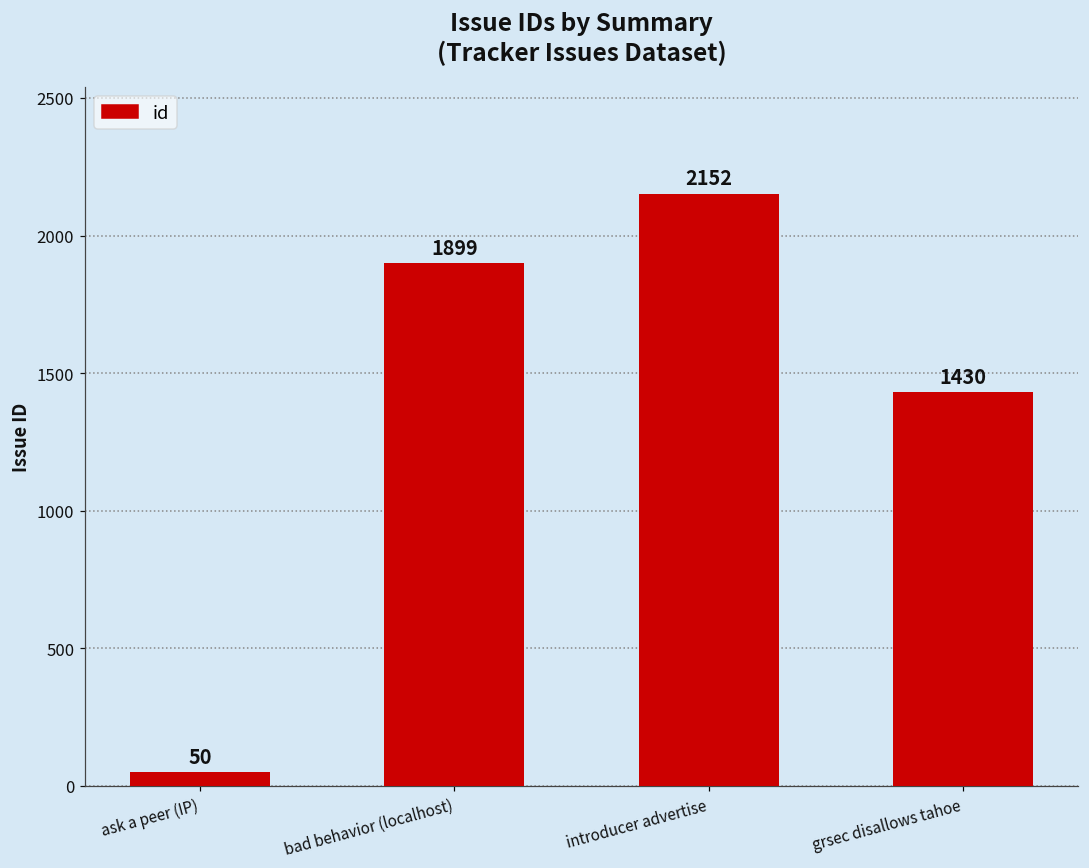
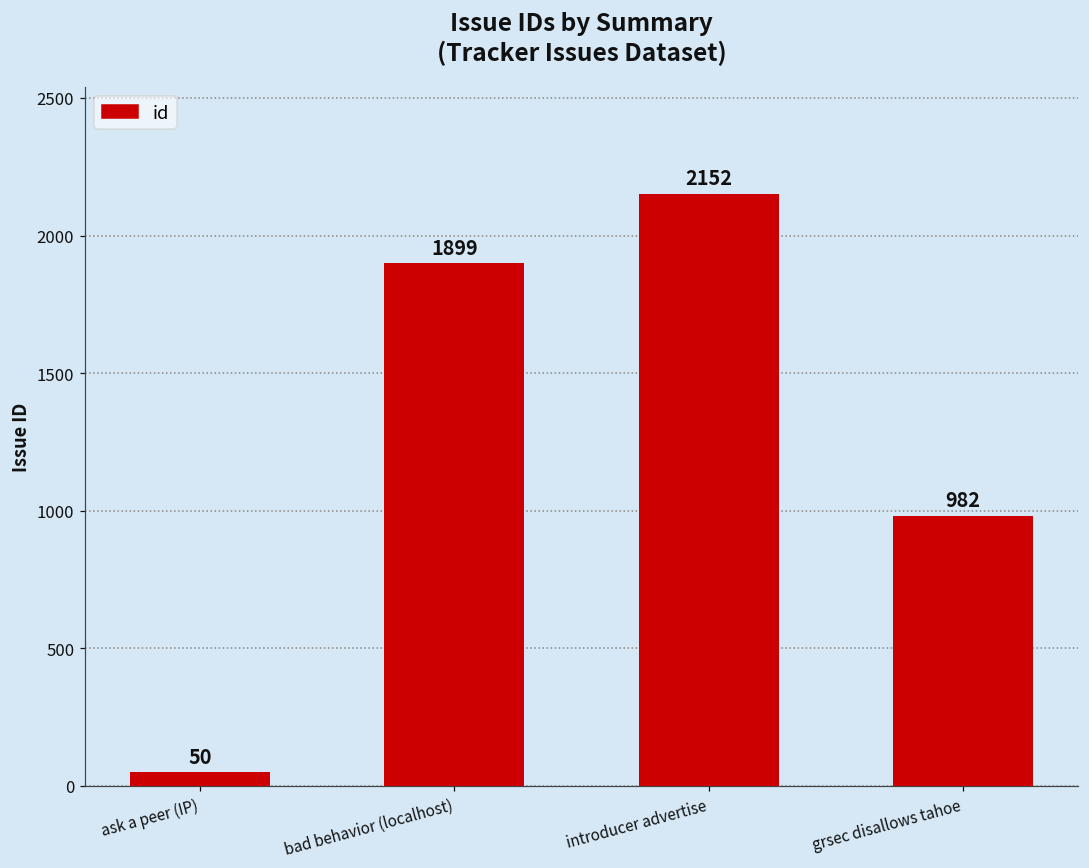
grsec disallows tahoe: 1430 -> 982
